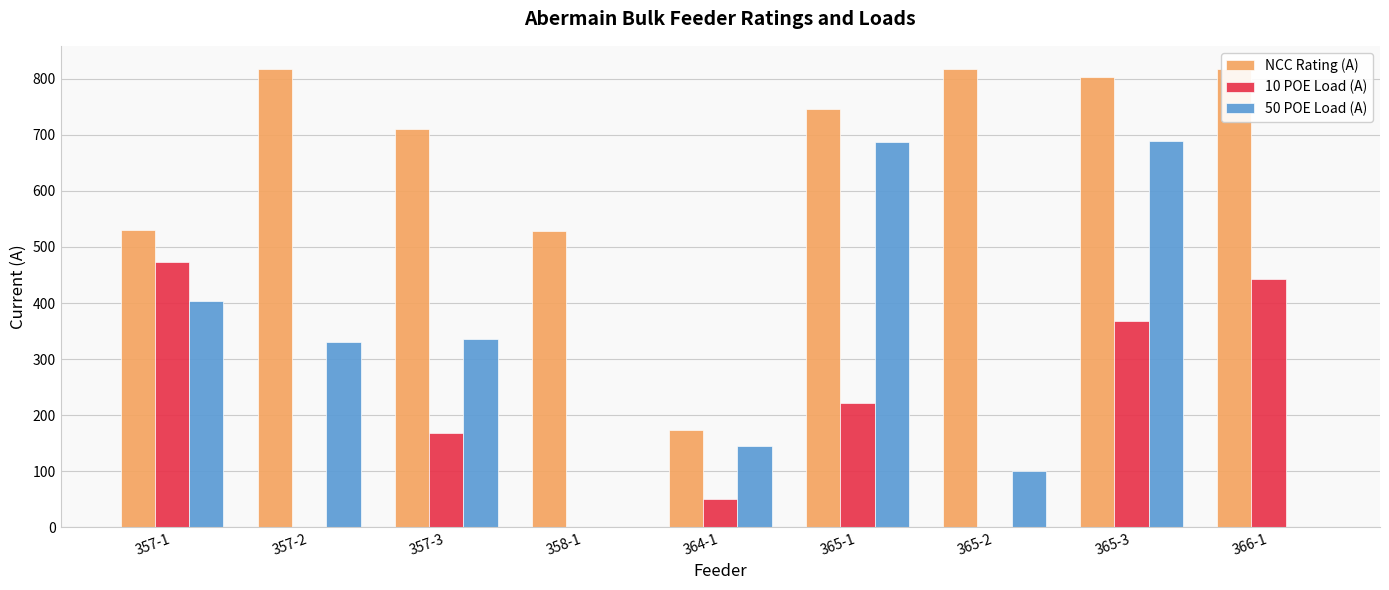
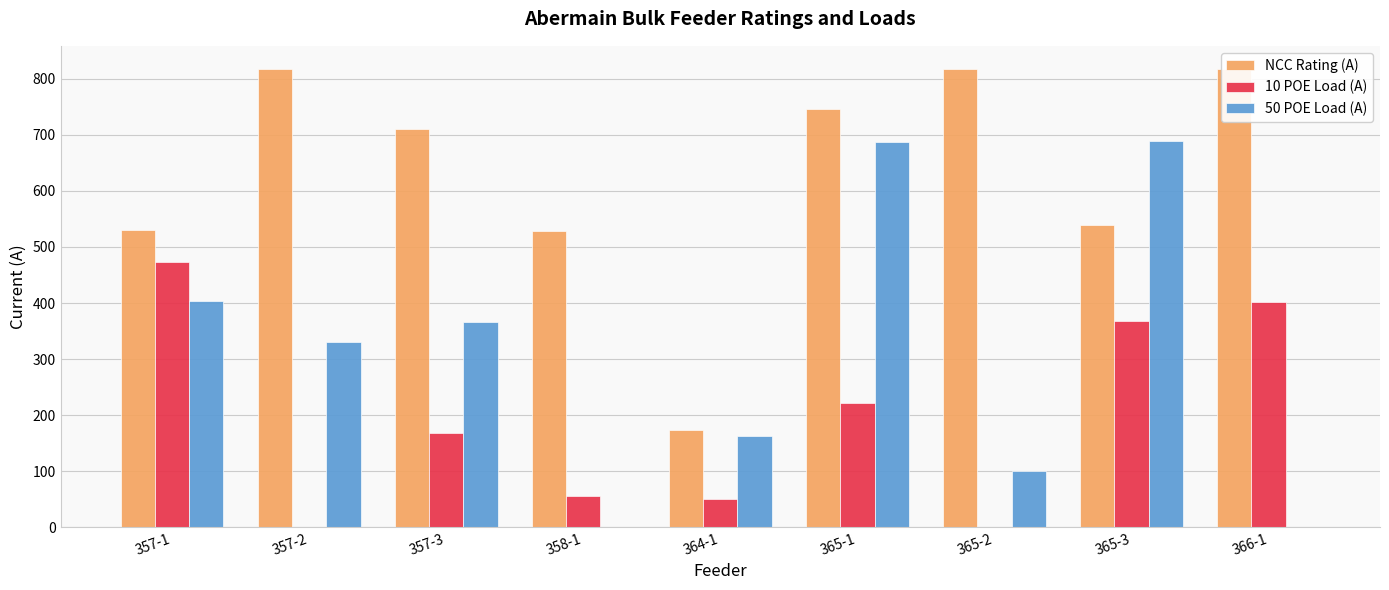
50 POE Load (A), 357-3: 340 -> 370
10 POE Load (A), 358-1: 0 -> 60
50 POE Load (A), 364-1: 140 -> 160
NCC Rating (A), 365-3: 800 -> 540
10 POE Load (A), 366-1: 440 -> 400
